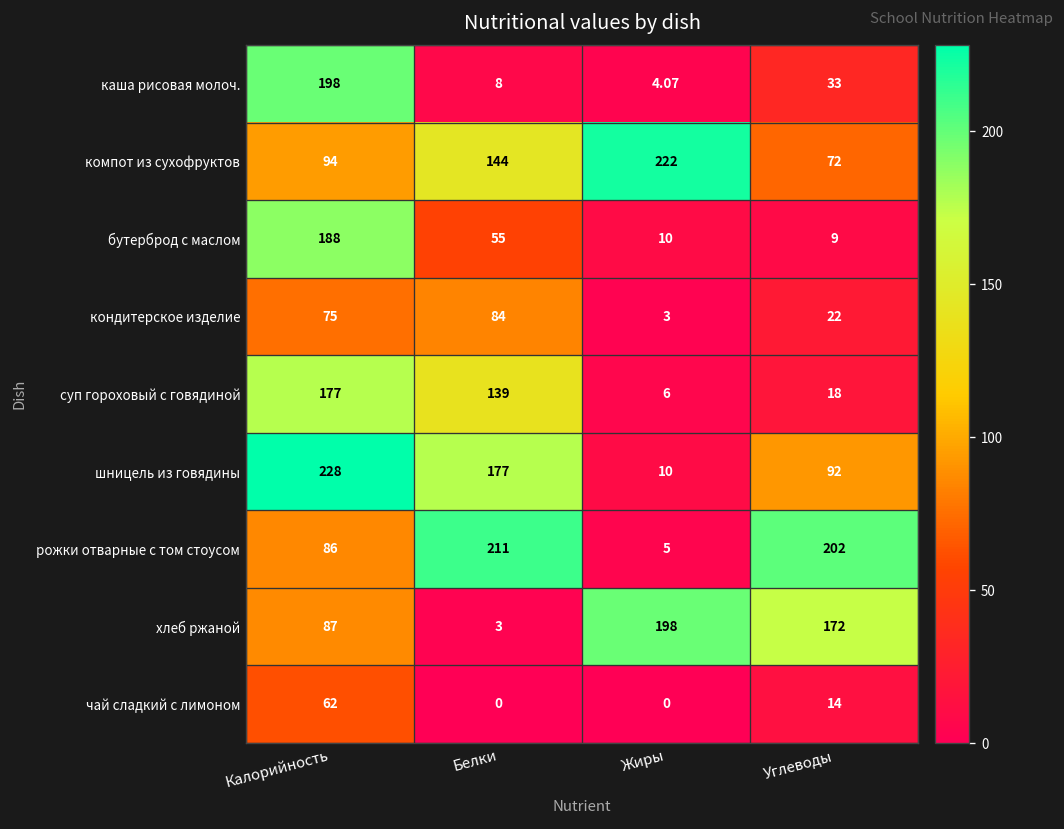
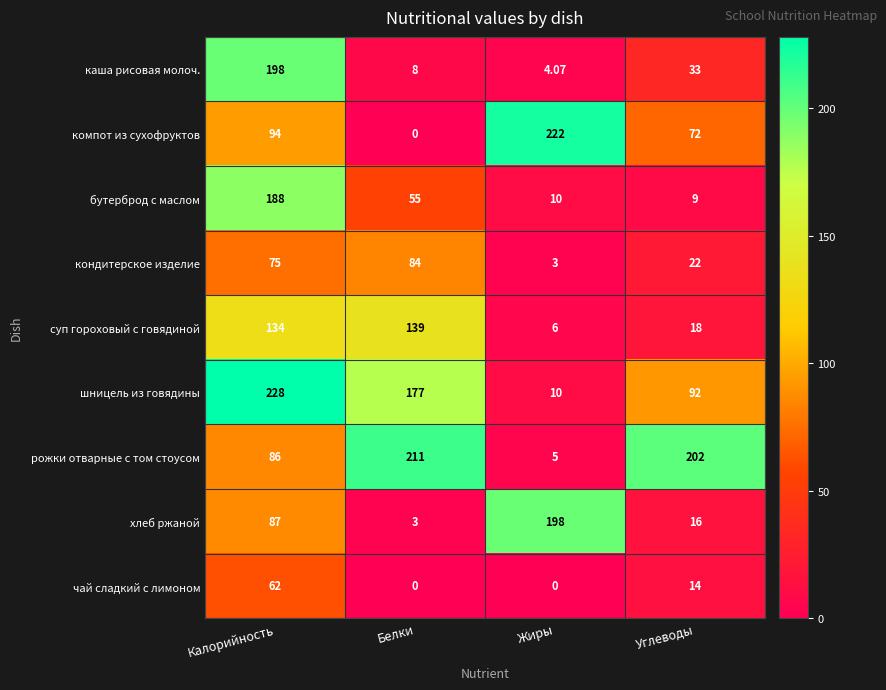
компот из сухофруктов, Белки: 144 -> 0
суп гороховый с говядиной, Калорийность: 177 -> 134
хлеб ржаной, Углеводы: 172 -> 16
